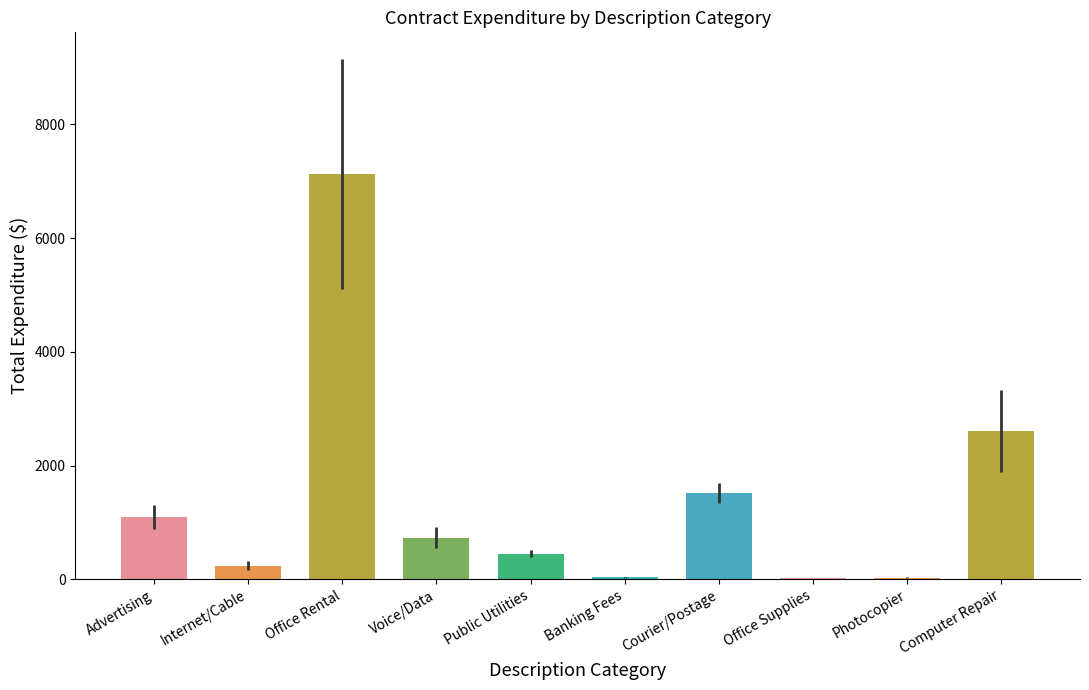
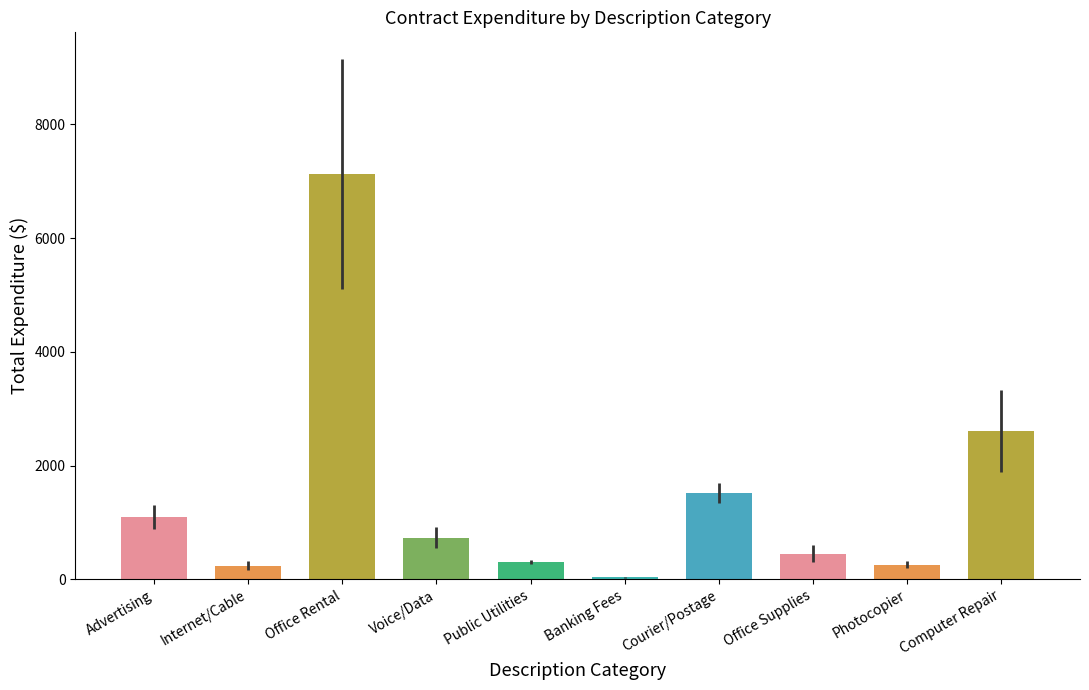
Public Utilities: 400 -> 300
Office Supplies: 0 -> 500
Photocopier: 0 -> 300
